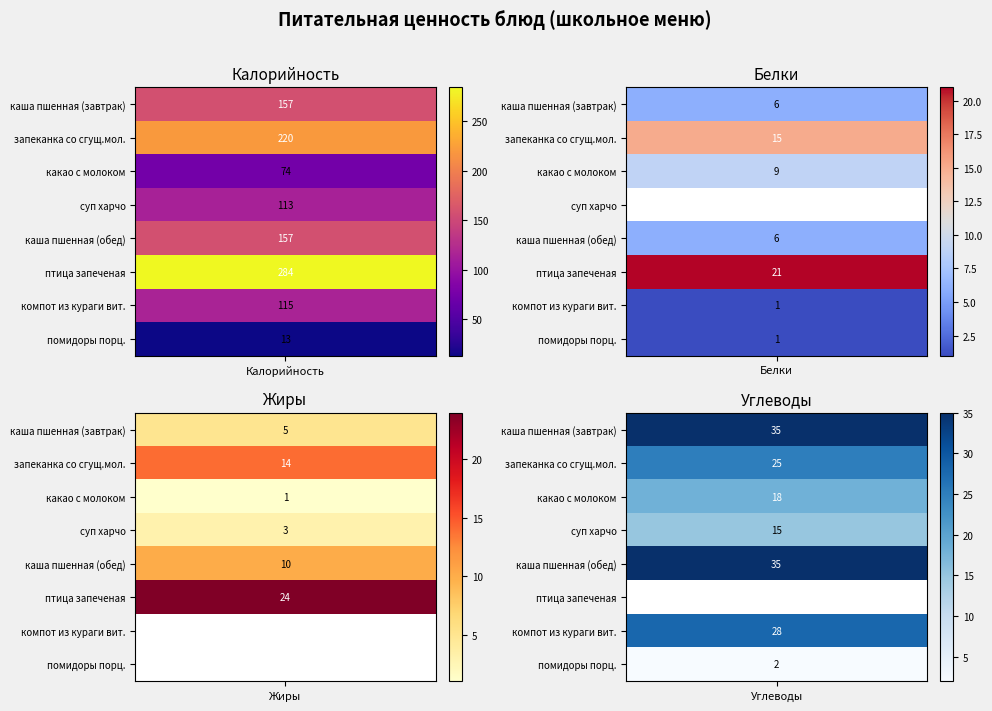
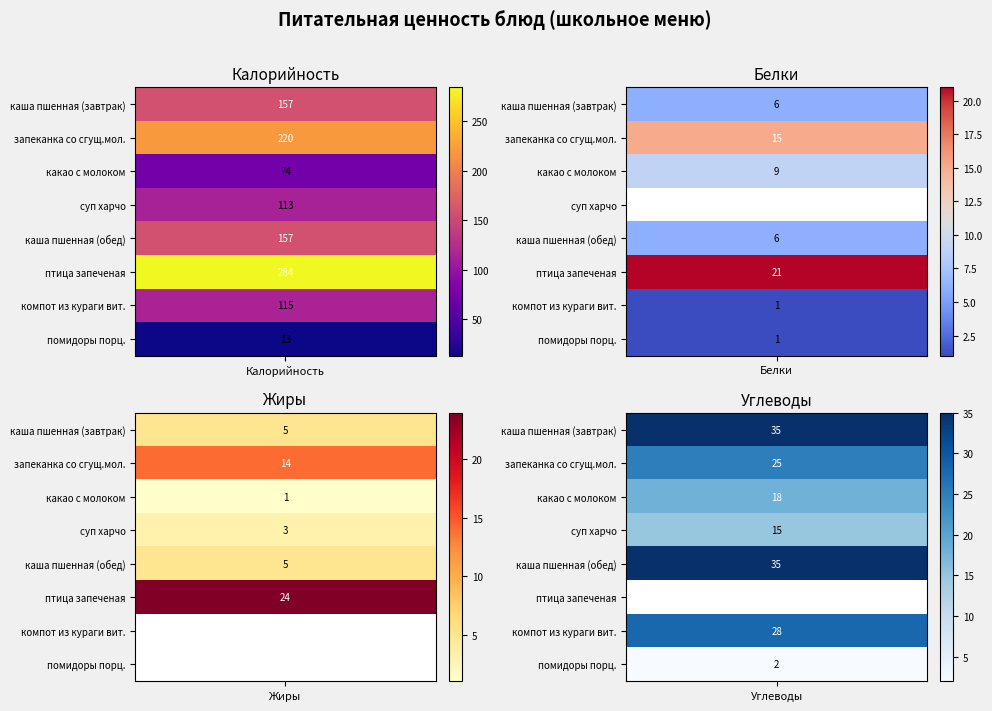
Жиры, каша пшенная (обед), Жиры: 10 -> 5
